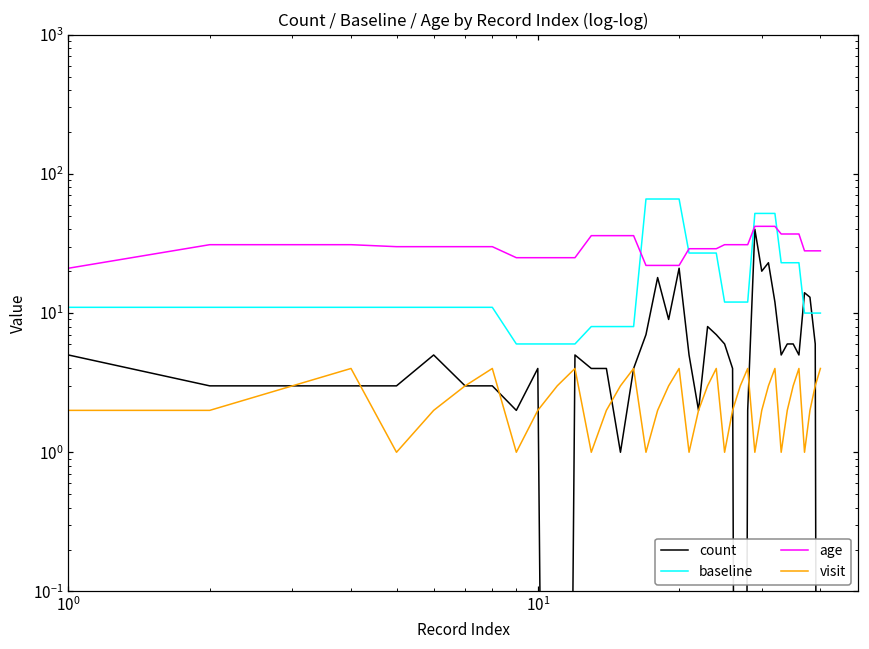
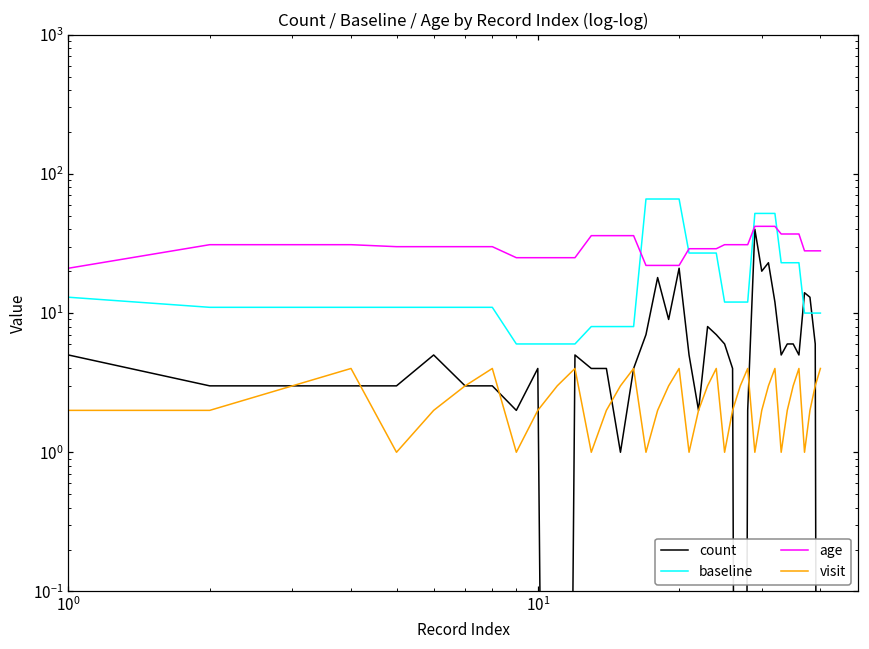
baseline, 10^0: 11 -> 13
